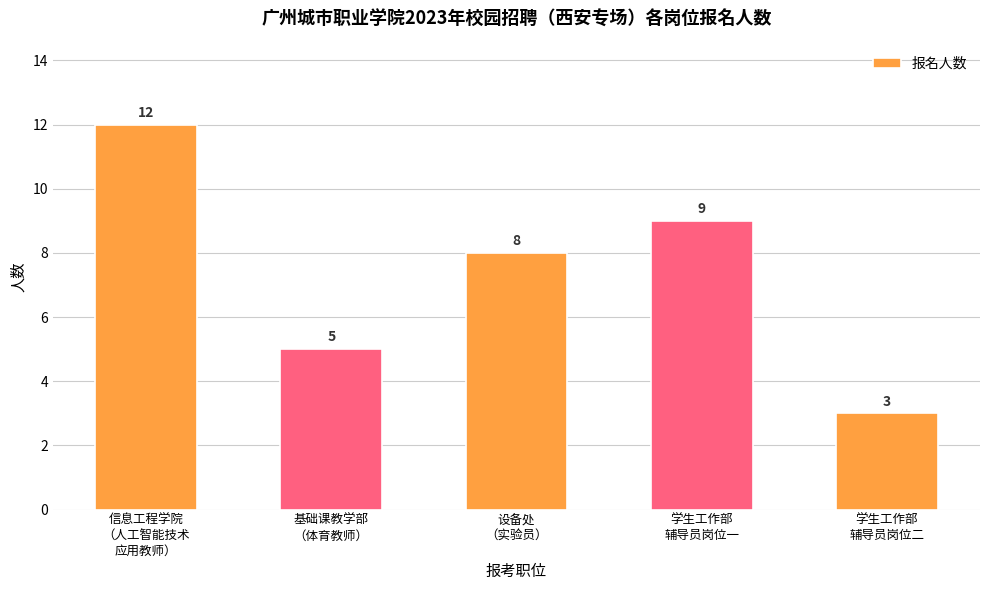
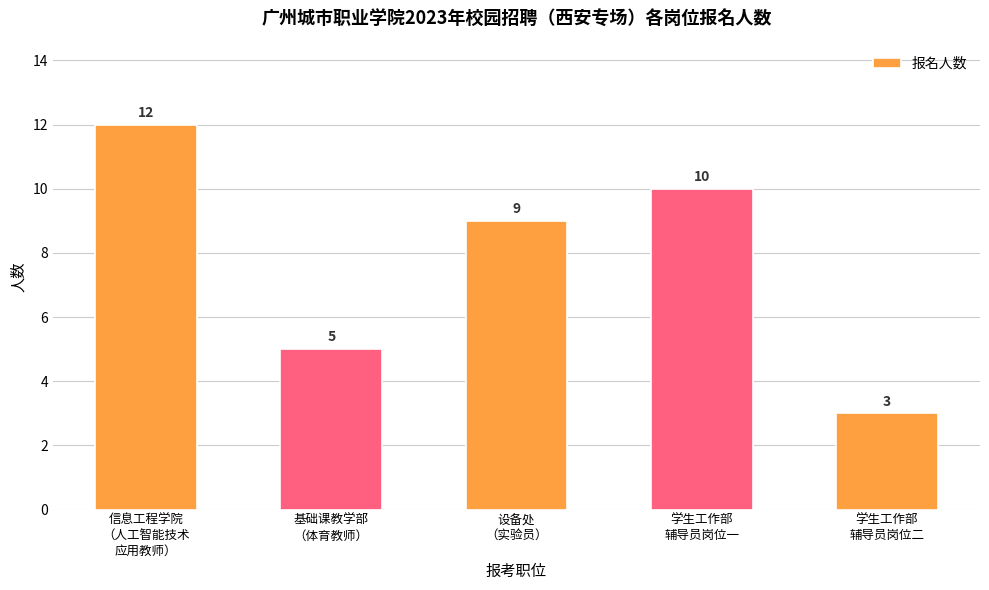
设备处 （实验员）: 8 -> 9
学生工作部 辅导员岗位一: 9 -> 10
